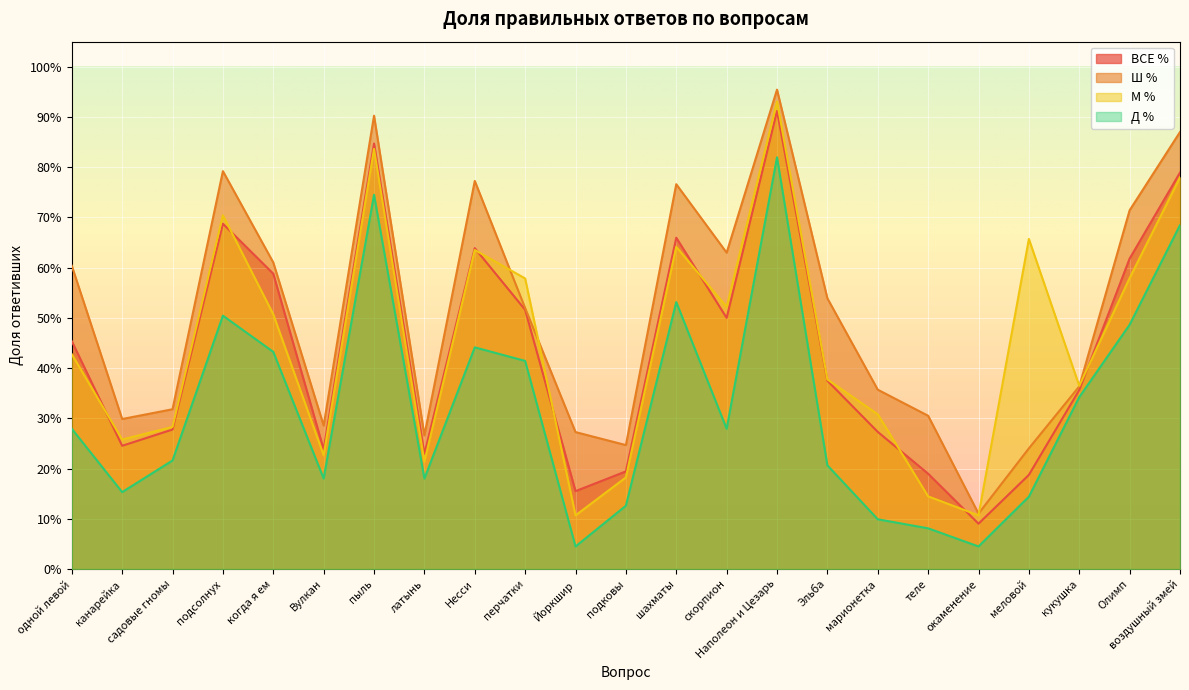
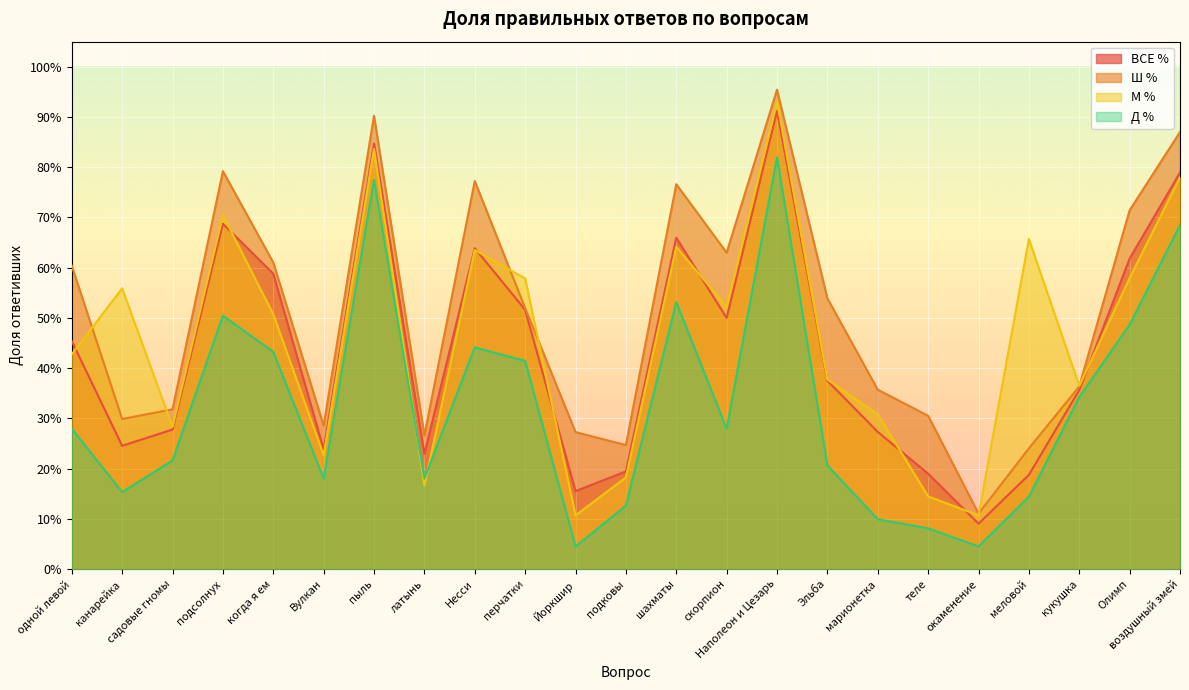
М %, канарейка: 26% -> 56%
Д %, пыль: 75% -> 77%
М %, латынь: 21% -> 17%
